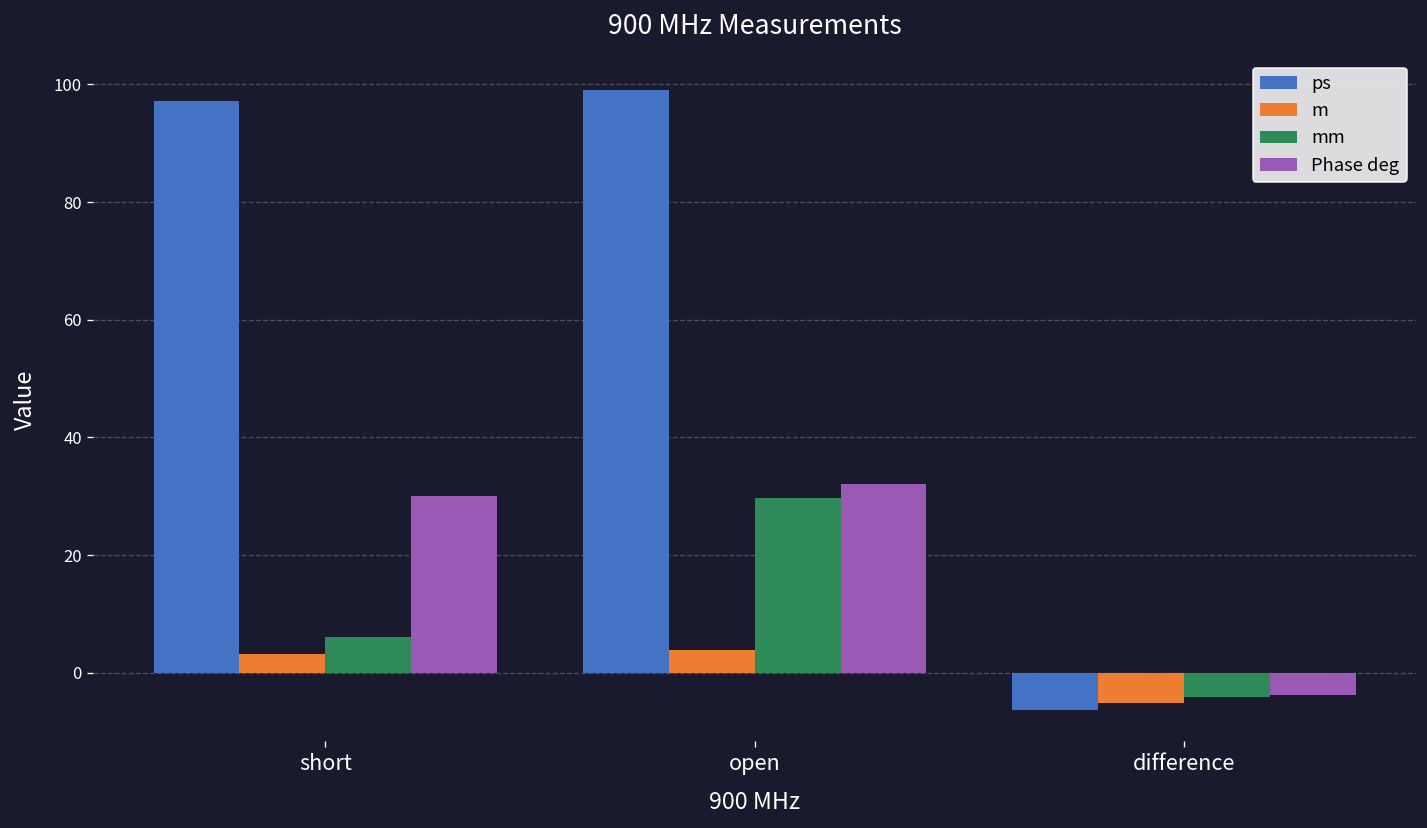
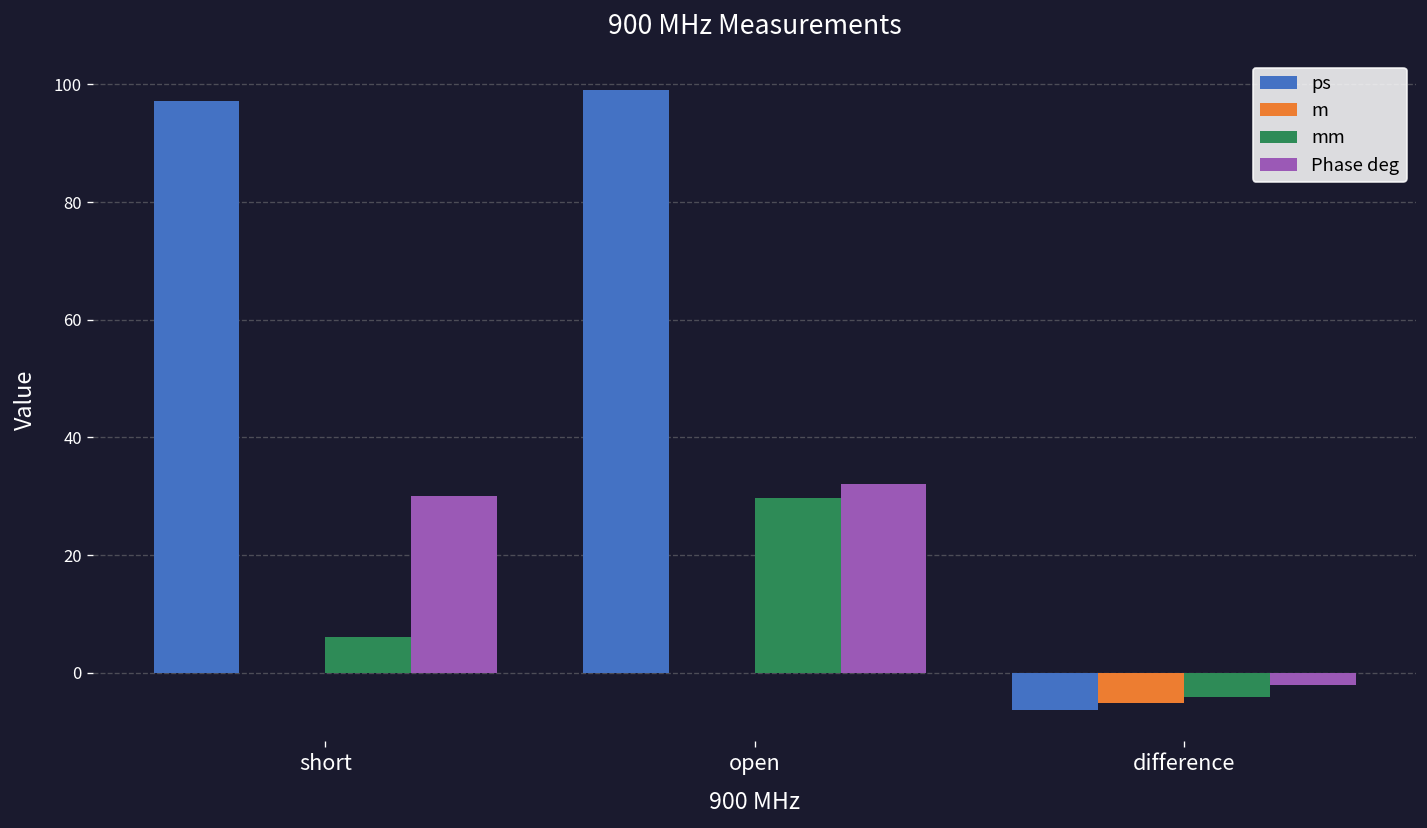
m, short: 3 -> 0
m, open: 4 -> 0
Phase deg, difference: -4 -> -2
